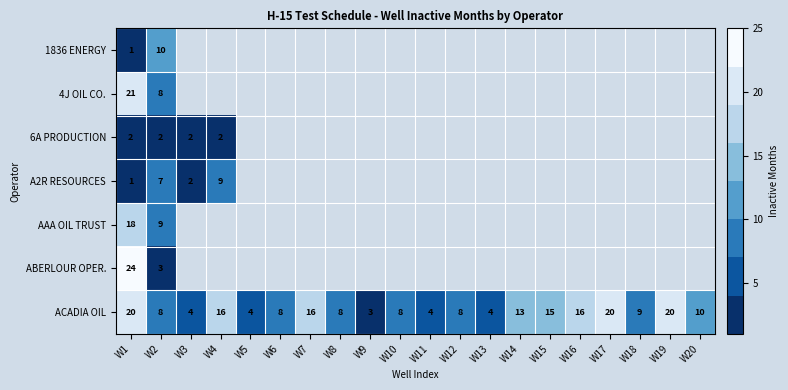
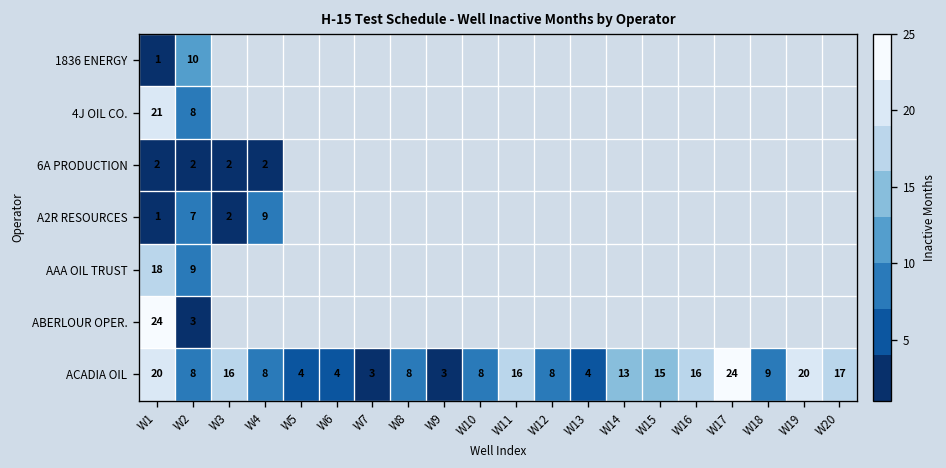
ACADIA OIL, W3: 4 -> 16
ACADIA OIL, W4: 16 -> 8
ACADIA OIL, W6: 8 -> 4
ACADIA OIL, W7: 16 -> 3
ACADIA OIL, W11: 4 -> 16
ACADIA OIL, W17: 20 -> 24
ACADIA OIL, W20: 10 -> 17
